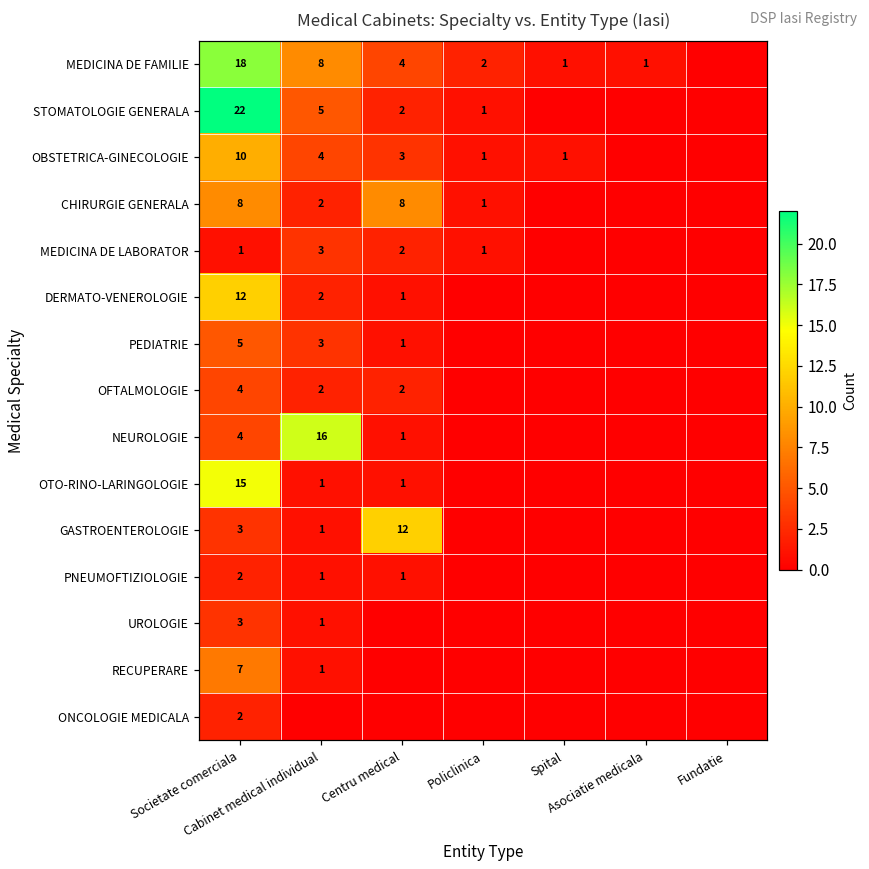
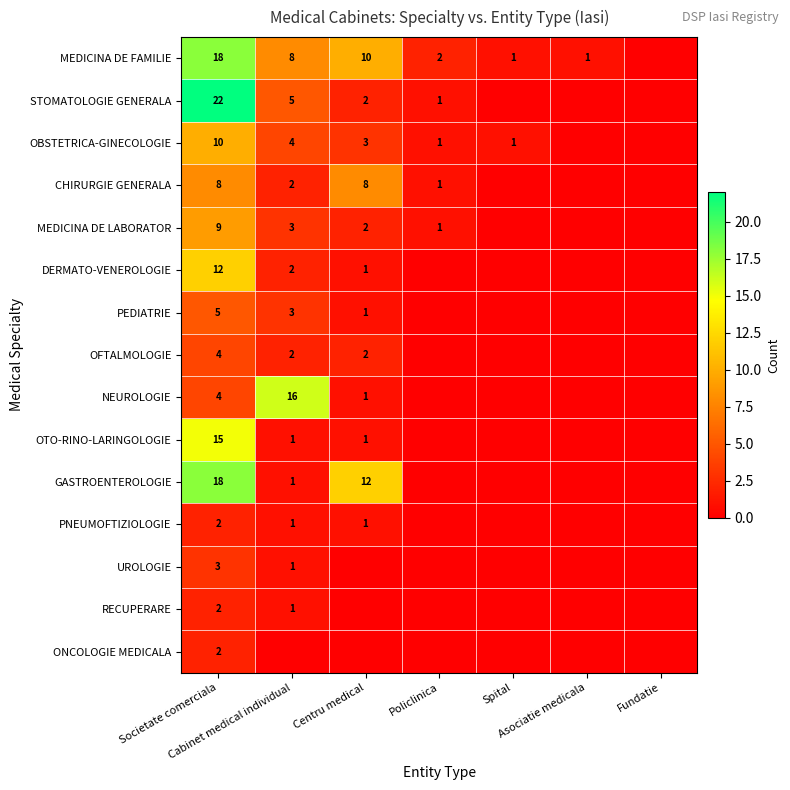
MEDICINA DE FAMILIE, Centru medical: 4 -> 10
MEDICINA DE LABORATOR, Societate comerciala: 1 -> 9
GASTROENTEROLOGIE, Societate comerciala: 3 -> 18
RECUPERARE, Societate comerciala: 7 -> 2
